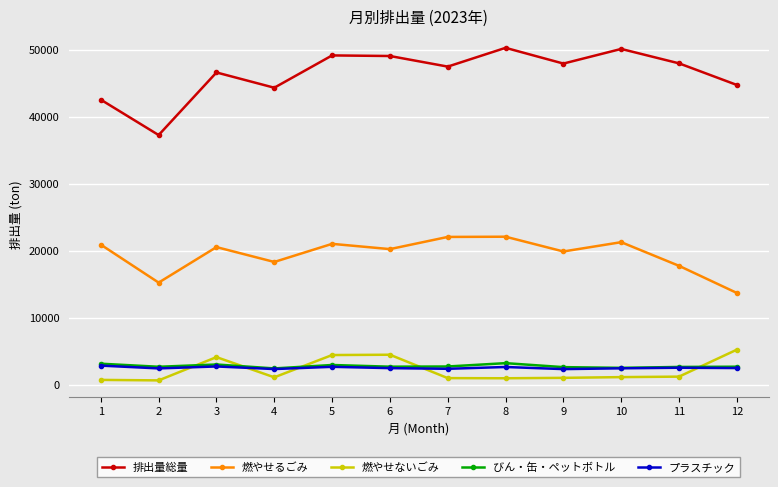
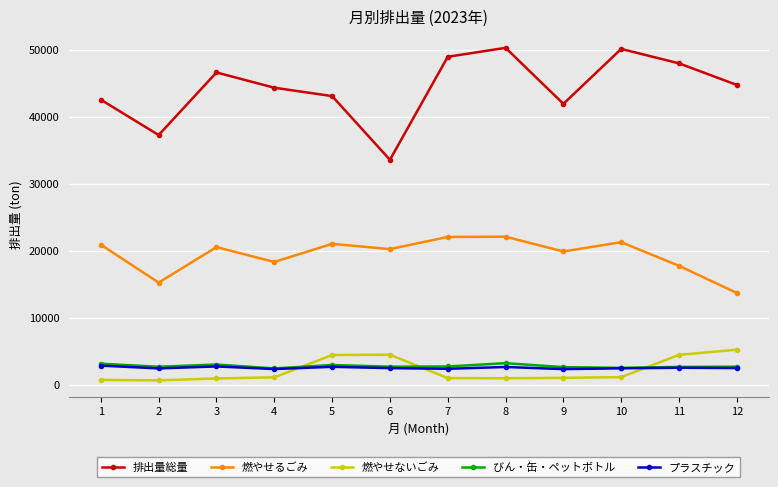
燃やせないごみ, 3: 4000 -> 1000
排出量総量, 5: 49000 -> 43000
排出量総量, 6: 49000 -> 34000
排出量総量, 7: 47000 -> 49000
排出量総量, 9: 48000 -> 42000
燃やせないごみ, 11: 1000 -> 4000
